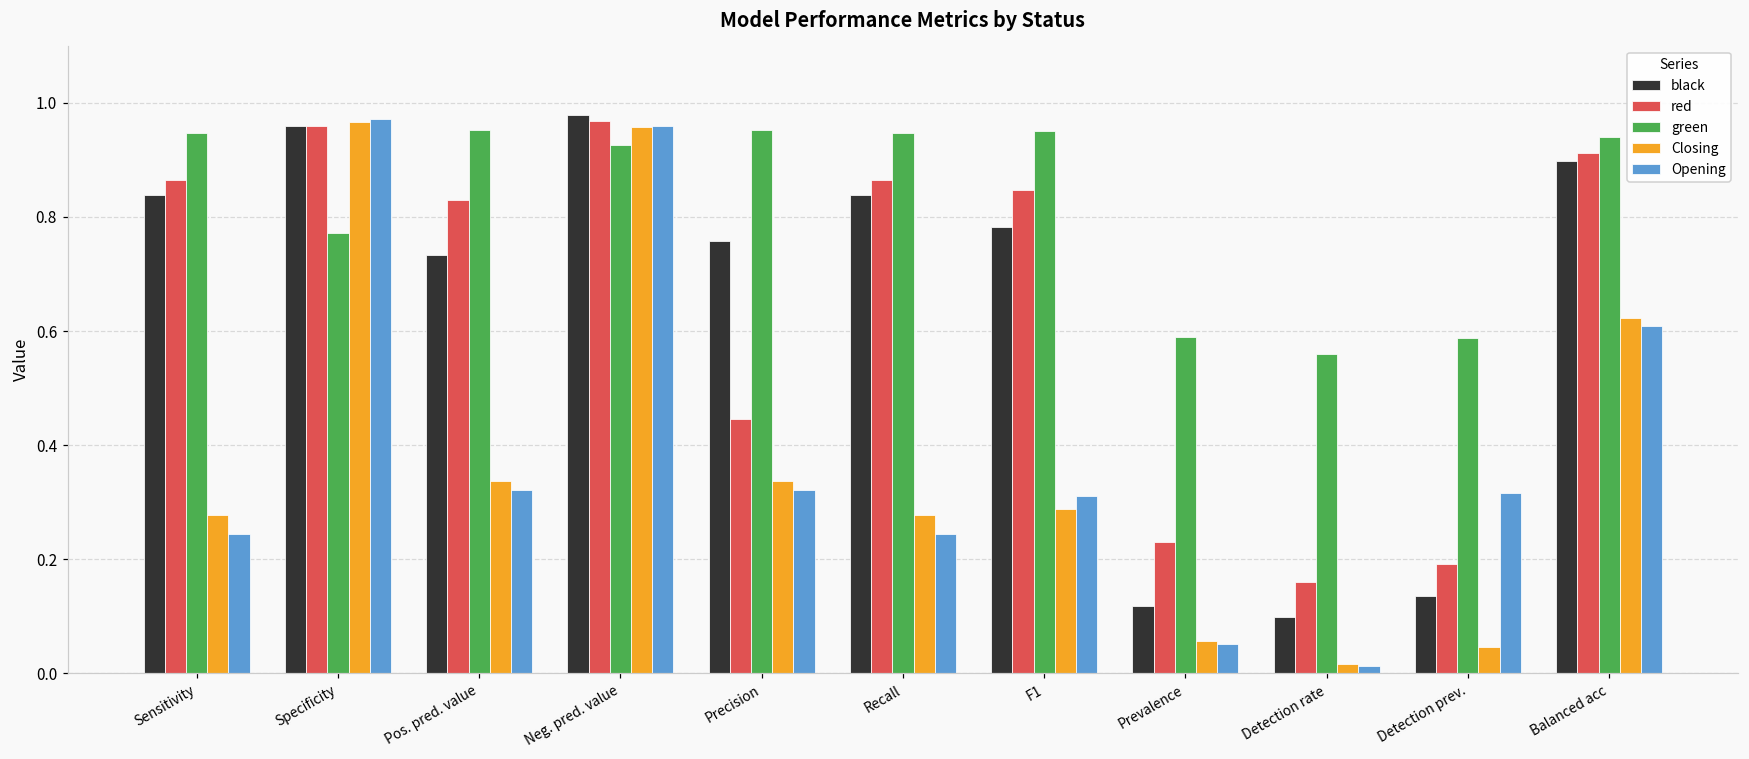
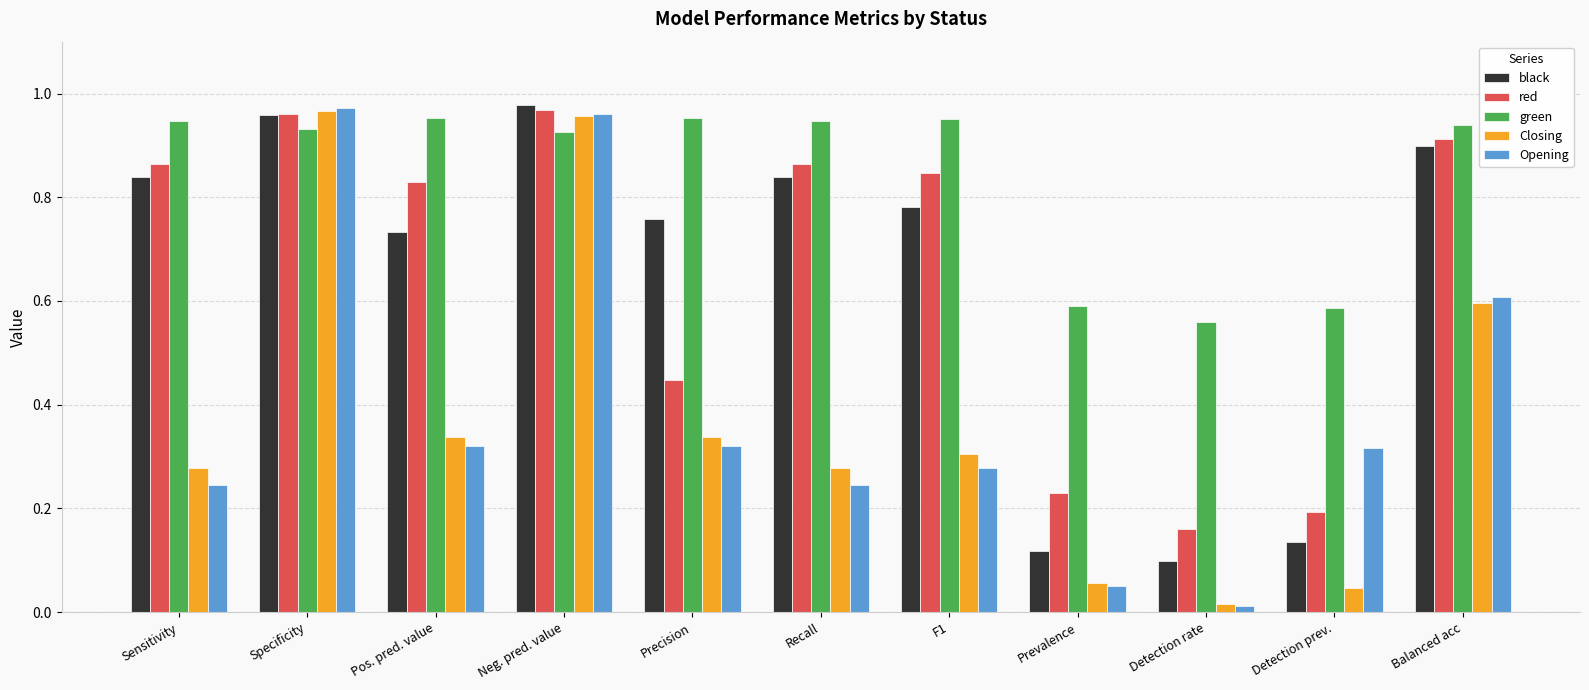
green, Specificity: 0.77 -> 0.93
Closing, F1: 0.29 -> 0.31
Opening, F1: 0.31 -> 0.28
Closing, Balanced acc: 0.62 -> 0.60
